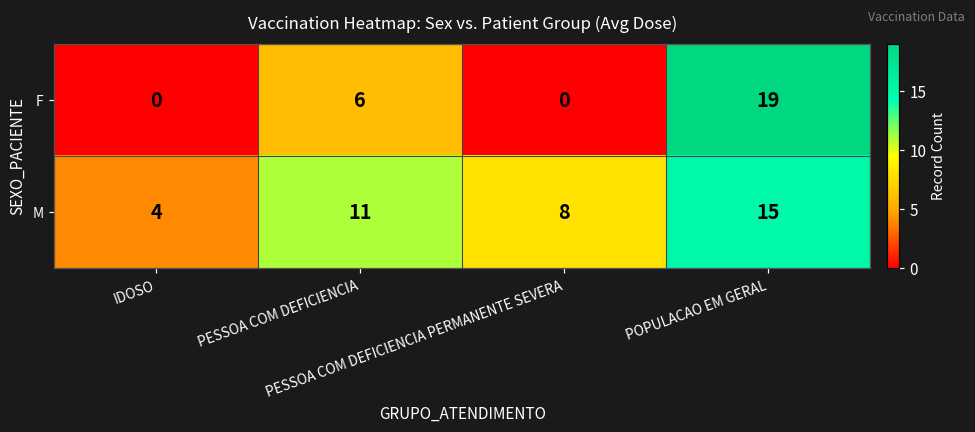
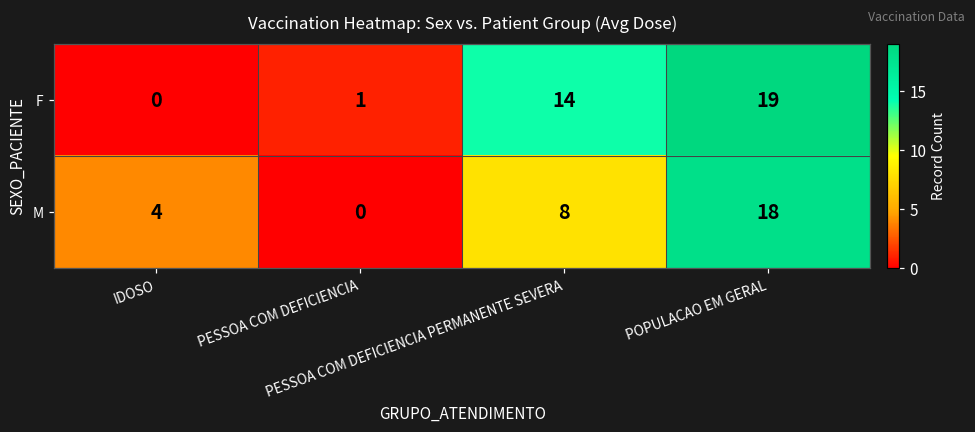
F, PESSOA COM DEFICIENCIA: 6 -> 1
F, PESSOA COM DEFICIENCIA PERMANENTE SEVERA: 0 -> 14
M, PESSOA COM DEFICIENCIA: 11 -> 0
M, POPULACAO EM GERAL: 15 -> 18
